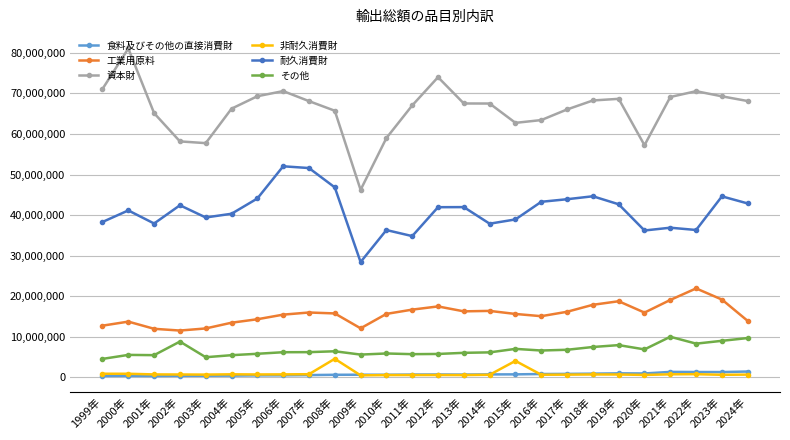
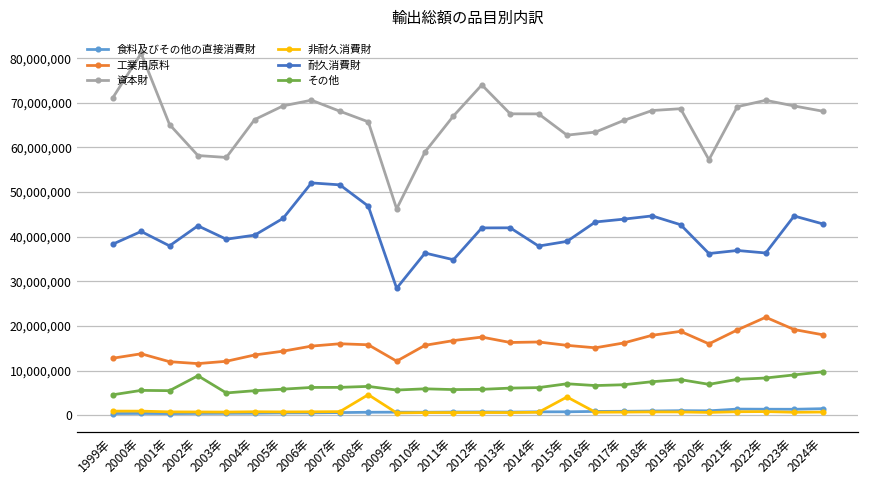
その他, 2021年: 10,000,000 -> 8,000,000
工業用原料, 2024年: 14,000,000 -> 18,000,000
